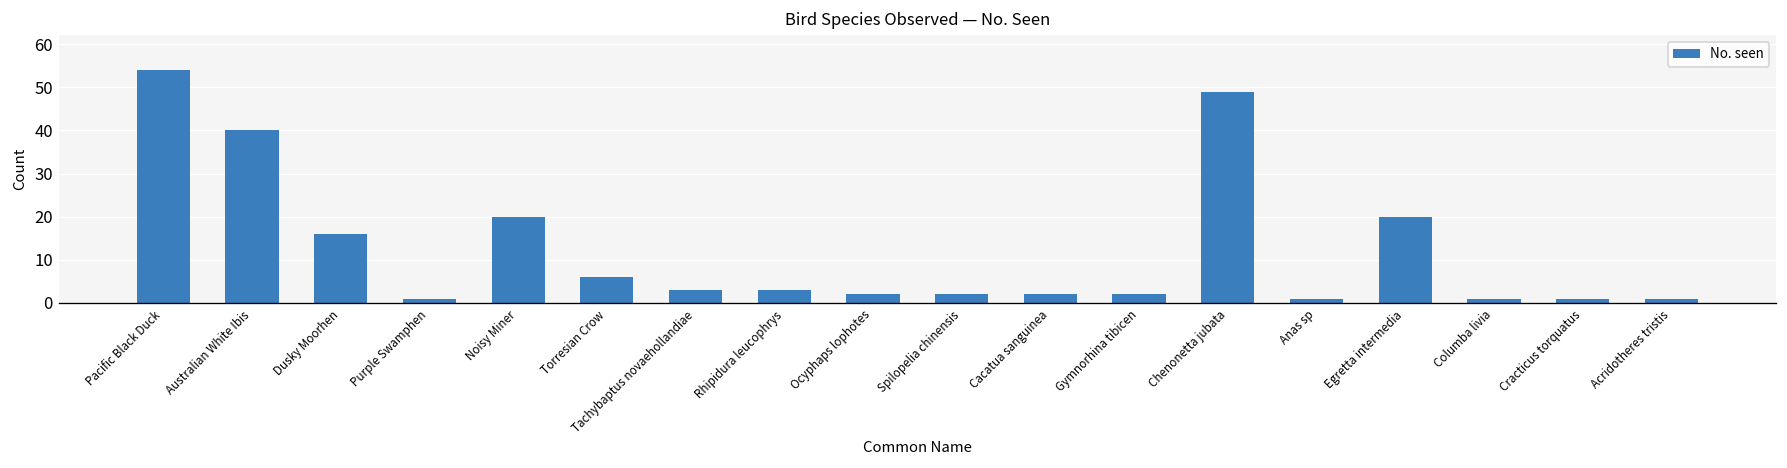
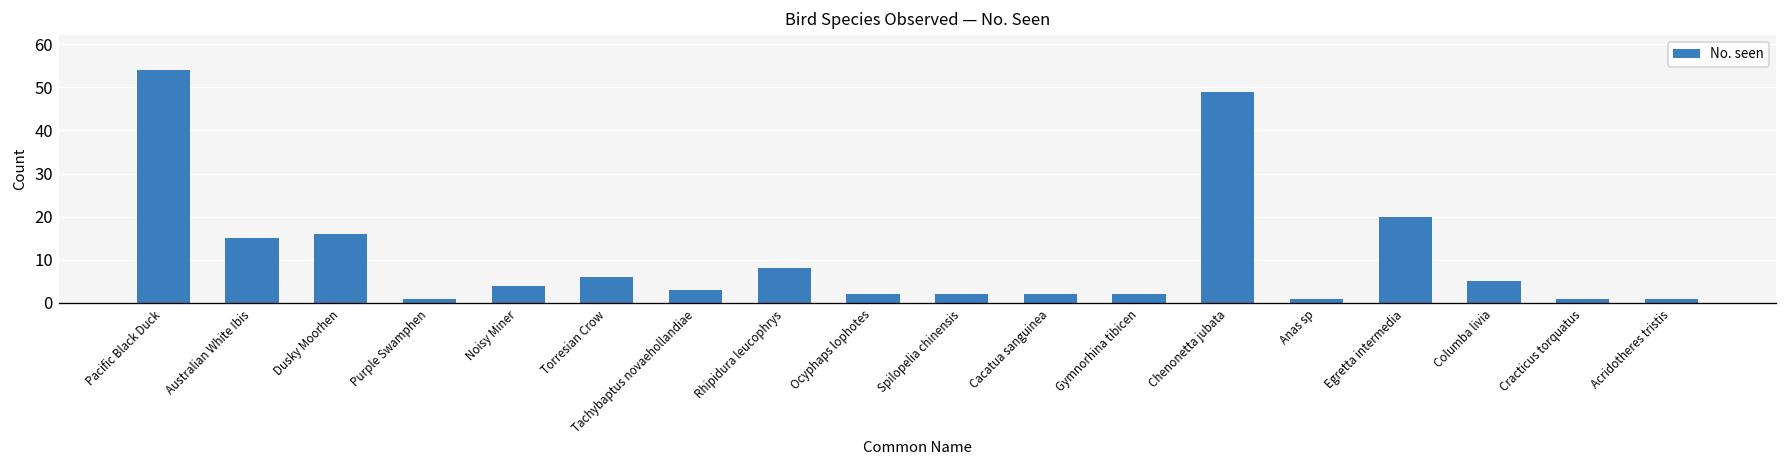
Australian White Ibis: 40 -> 15
Noisy Miner: 20 -> 4
Rhipidura leucophrys: 3 -> 8
Columba livia: 1 -> 5
